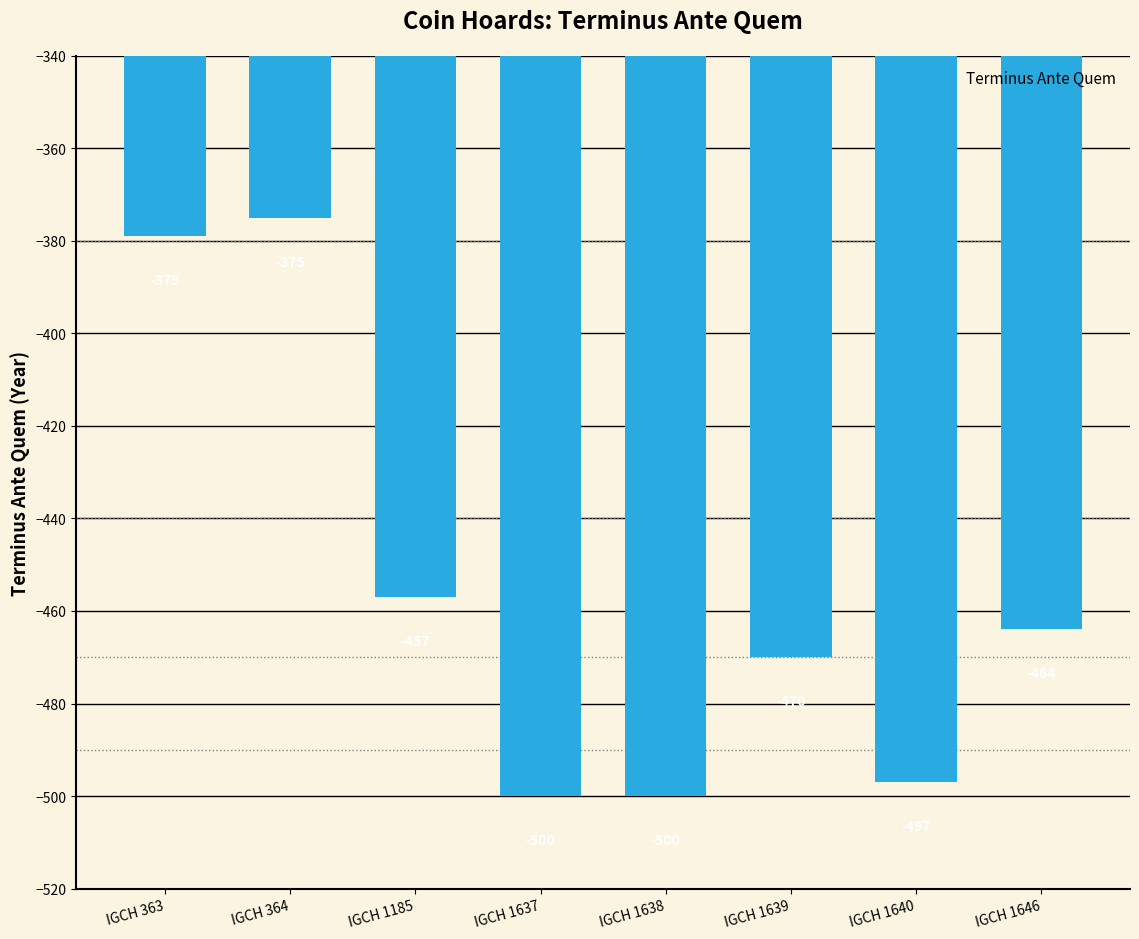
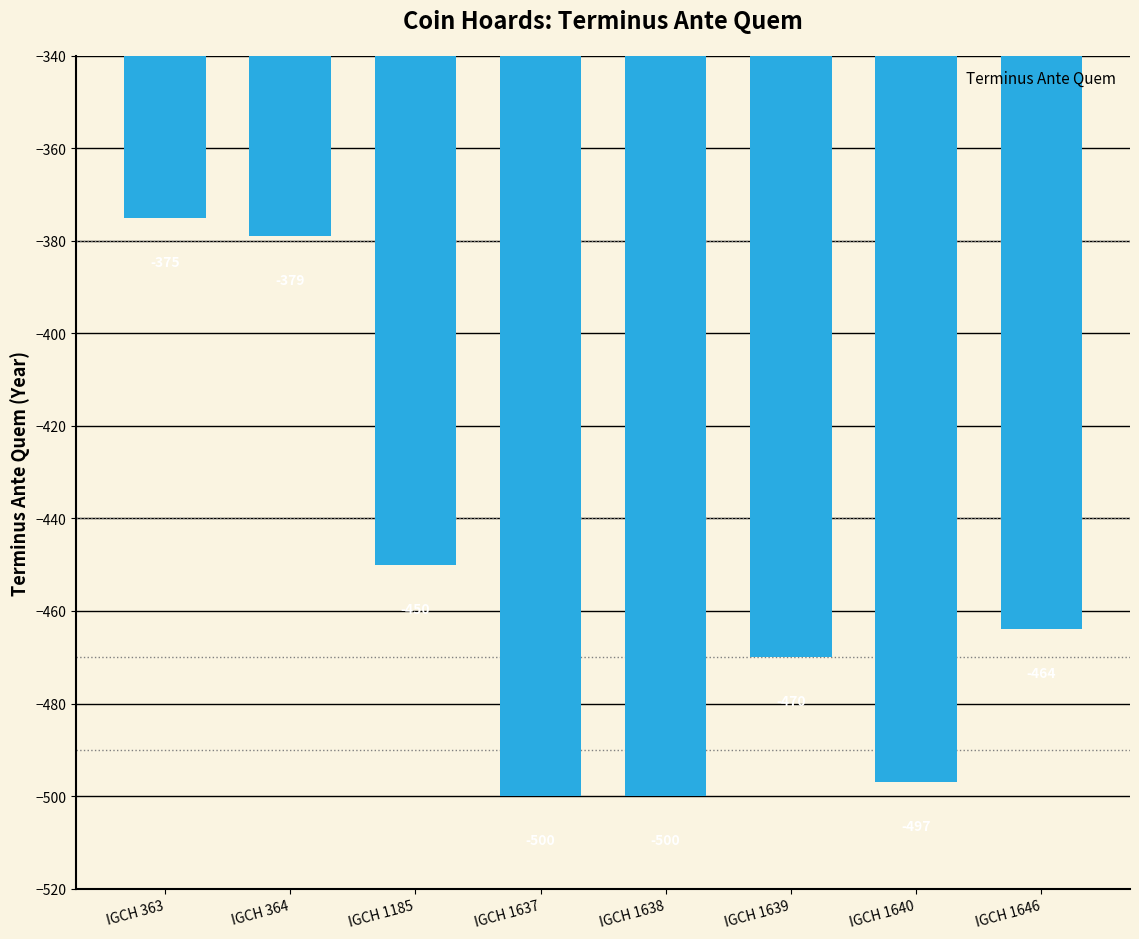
IGCH 363: -379 -> -375
IGCH 364: -375 -> -379
IGCH 1185: -457 -> -450
